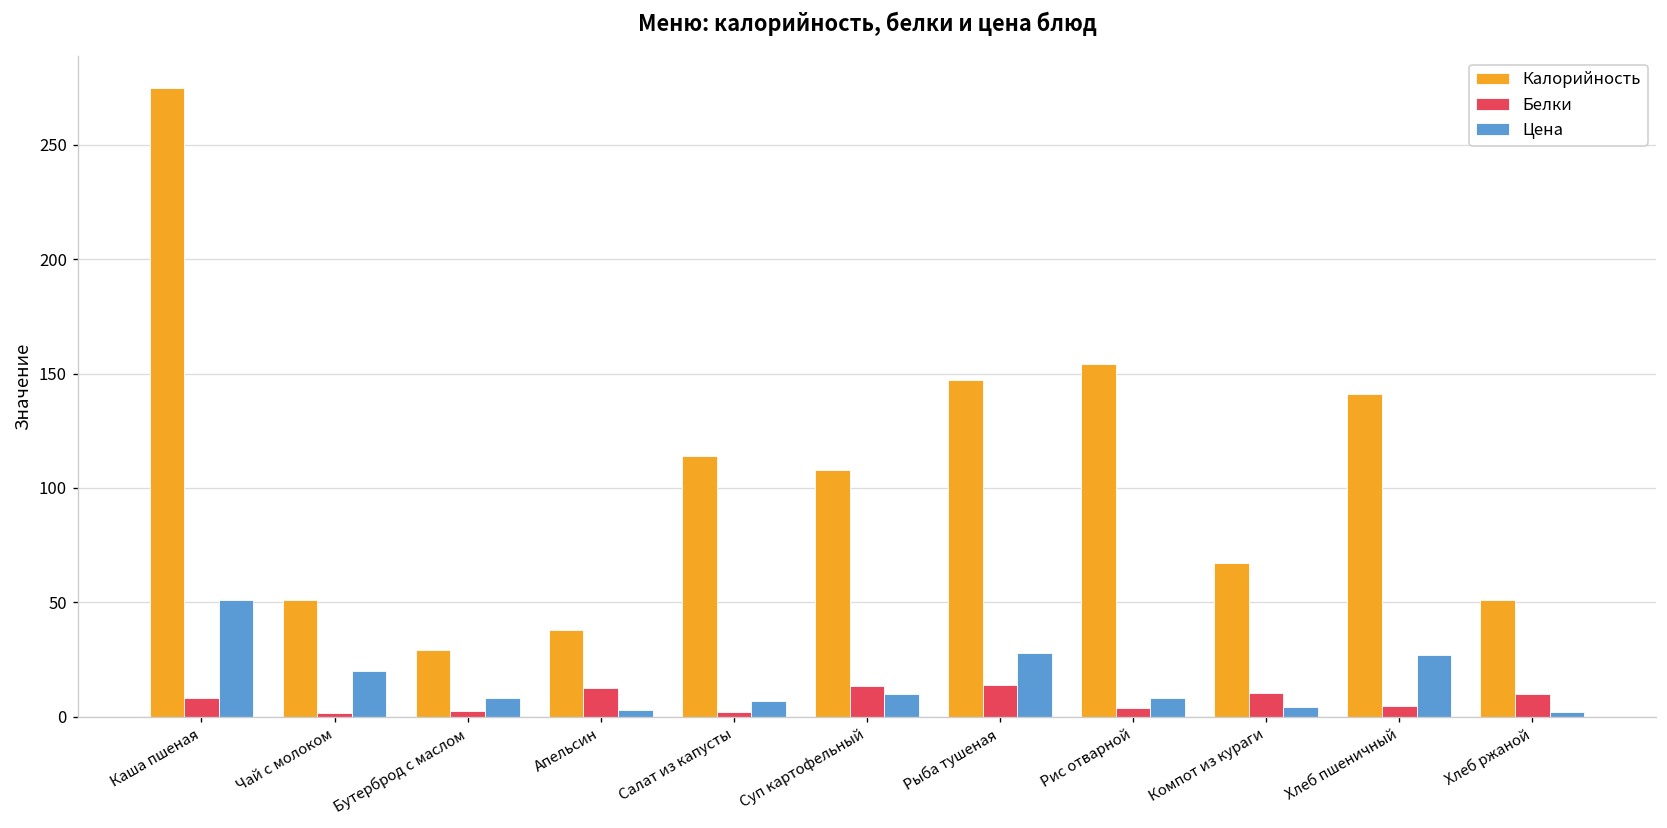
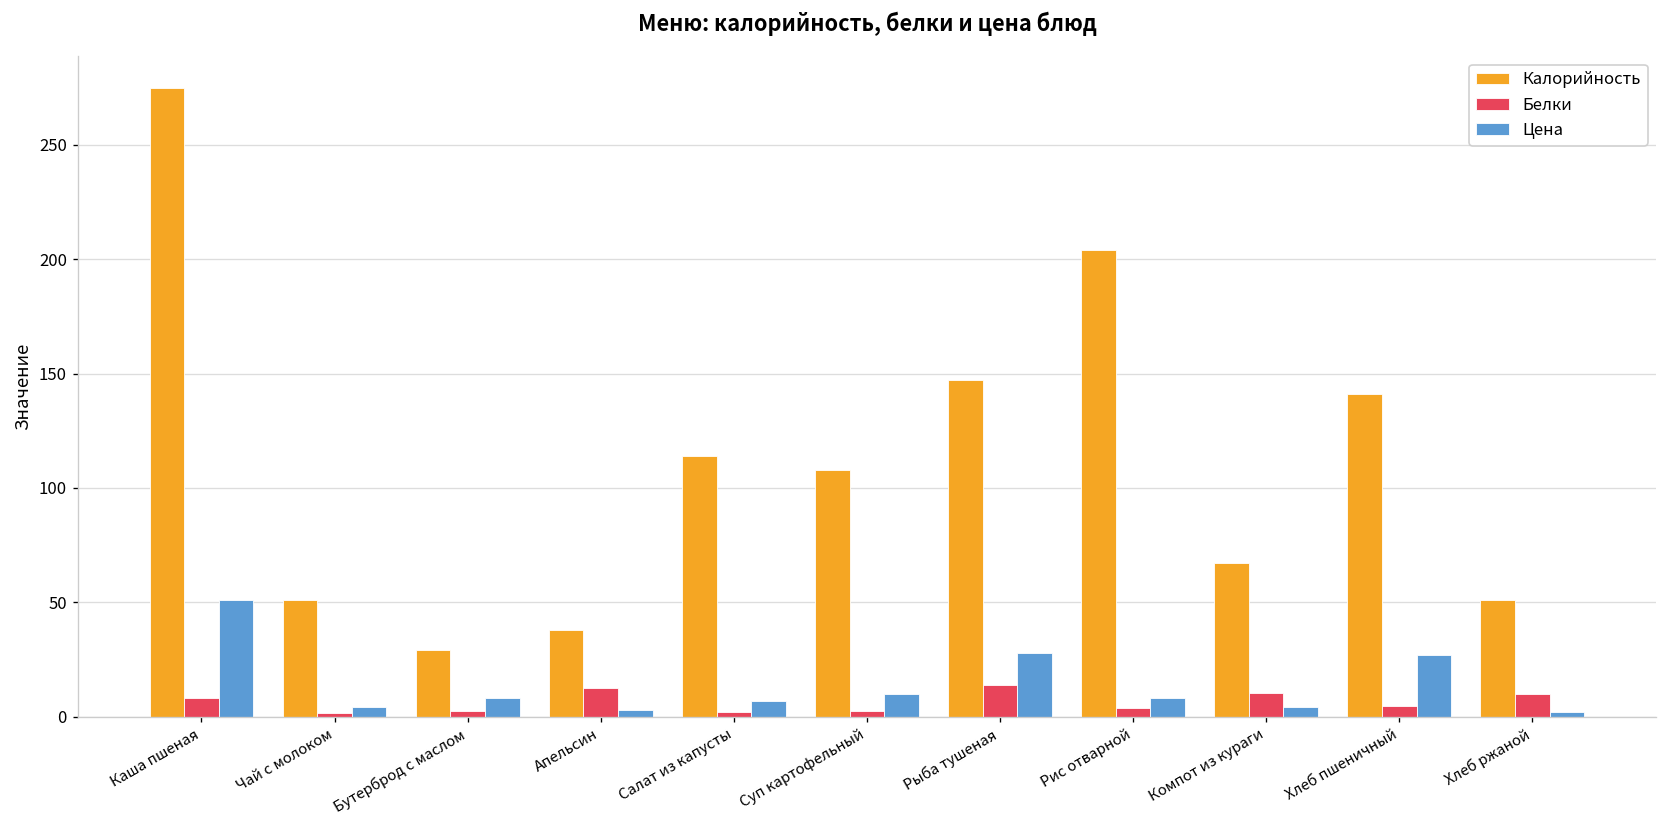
Цена, Чай с молоком: 20 -> 4
Белки, Суп картофельный: 14 -> 3
Калорийность, Рис отварной: 154 -> 204
